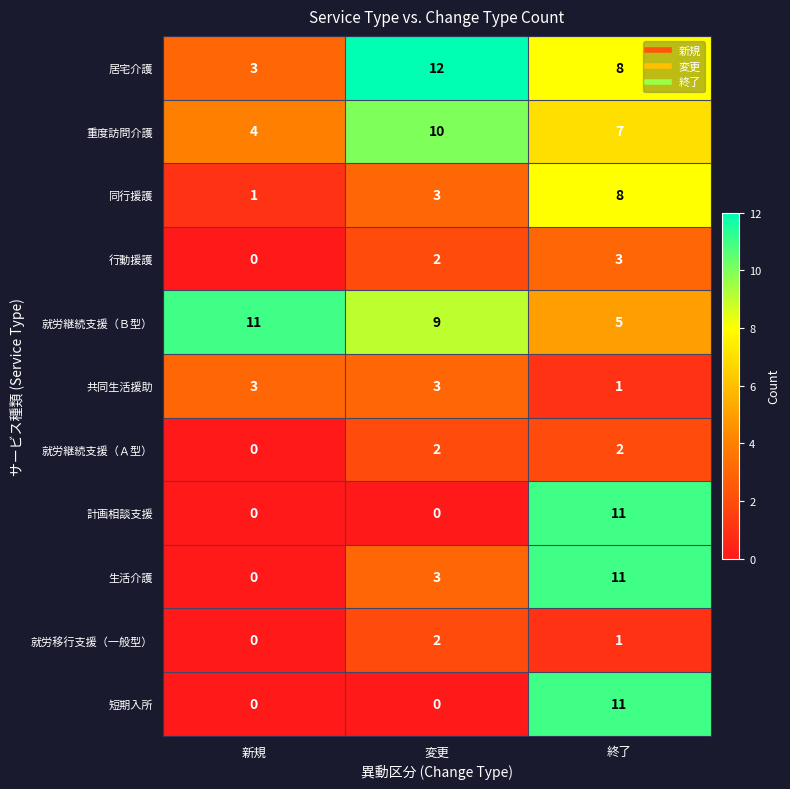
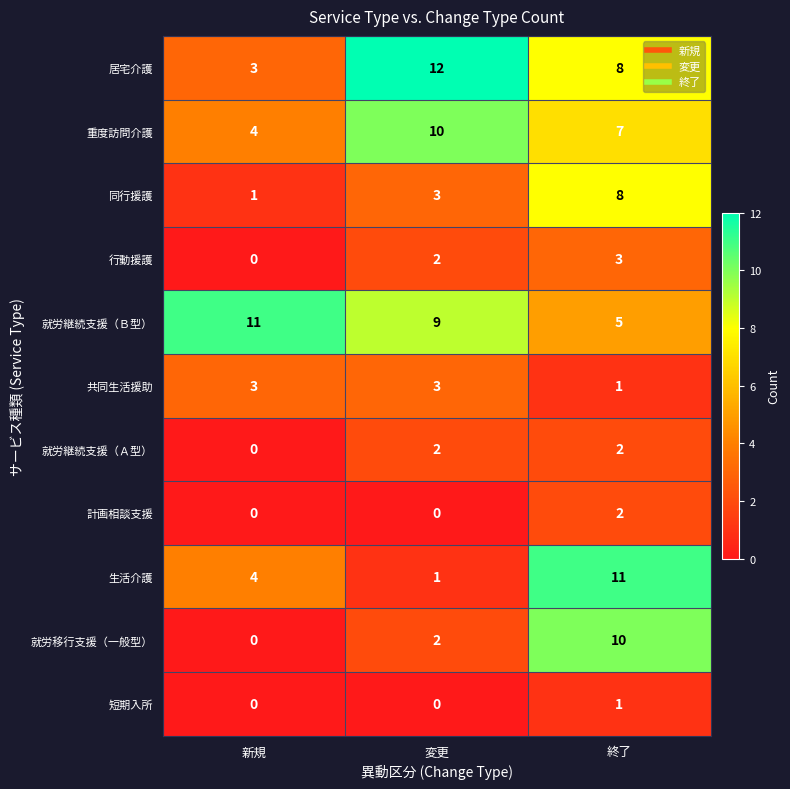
計画相談支援, 終了: 11 -> 2
生活介護, 新規: 0 -> 4
生活介護, 変更: 3 -> 1
就労移行支援（一般型）, 終了: 1 -> 10
短期入所, 終了: 11 -> 1
